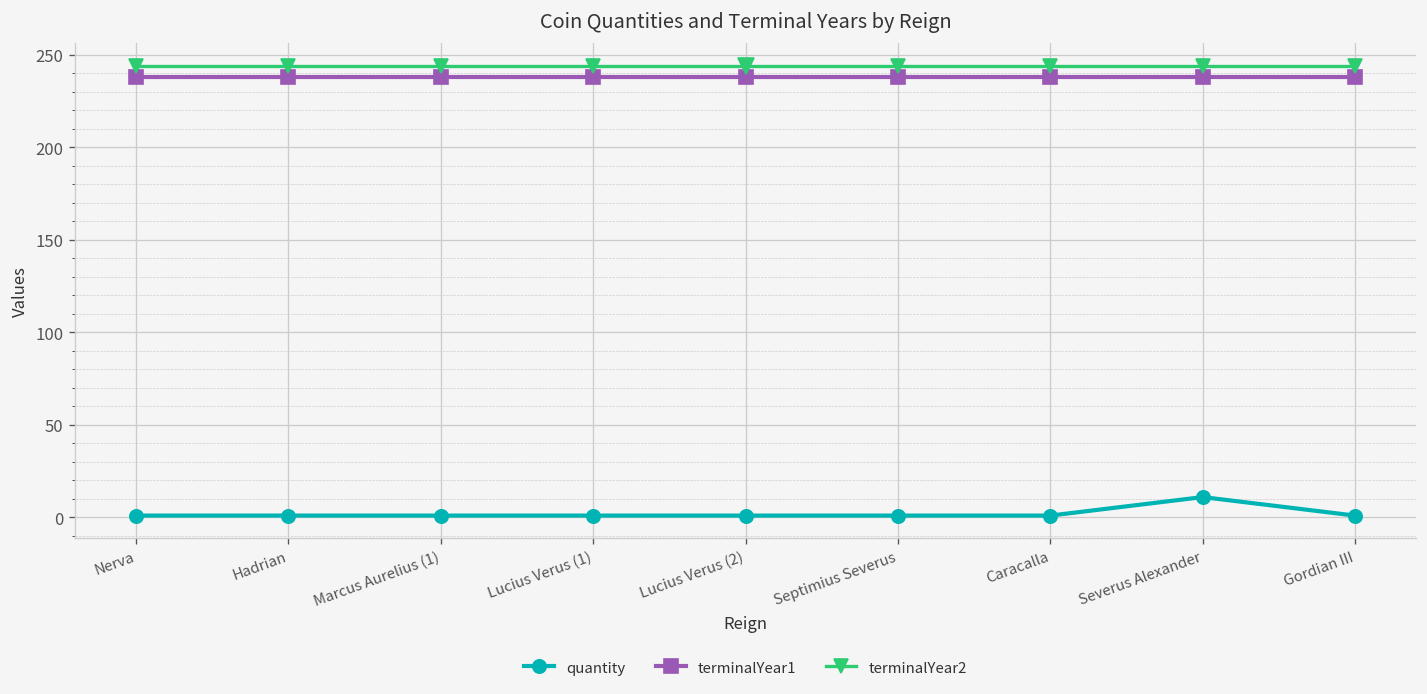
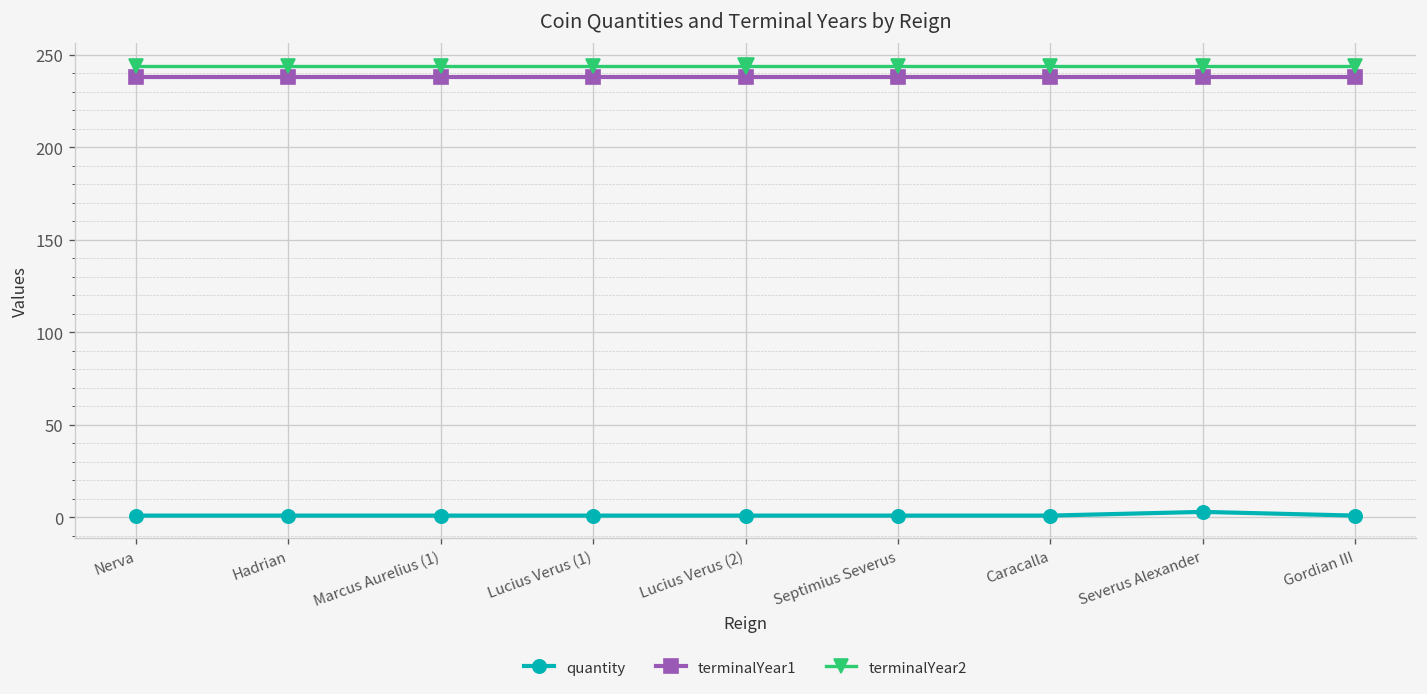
quantity, Severus Alexander: 11 -> 3
